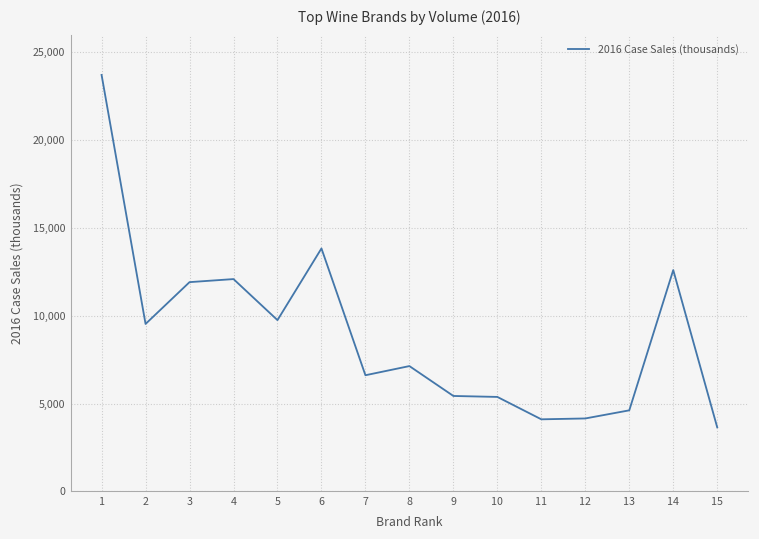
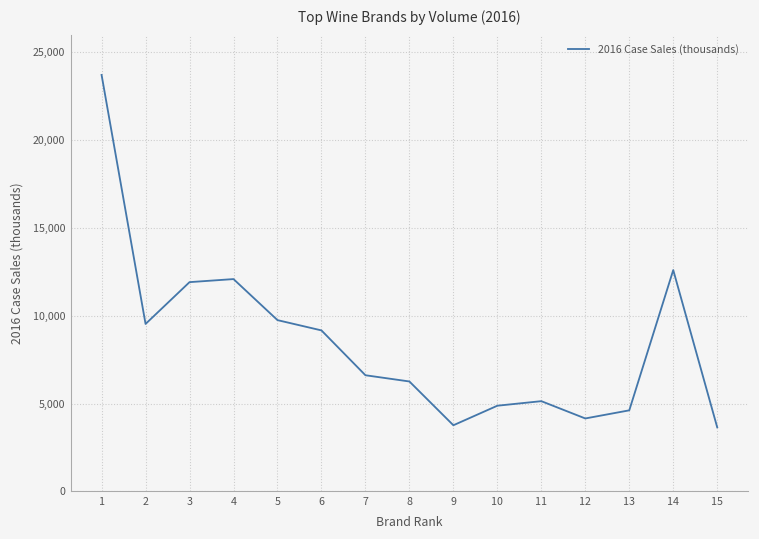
6: 13,800 -> 9,200
8: 7,100 -> 6,300
9: 5,400 -> 3,800
10: 5,400 -> 4,900
11: 4,100 -> 5,100
